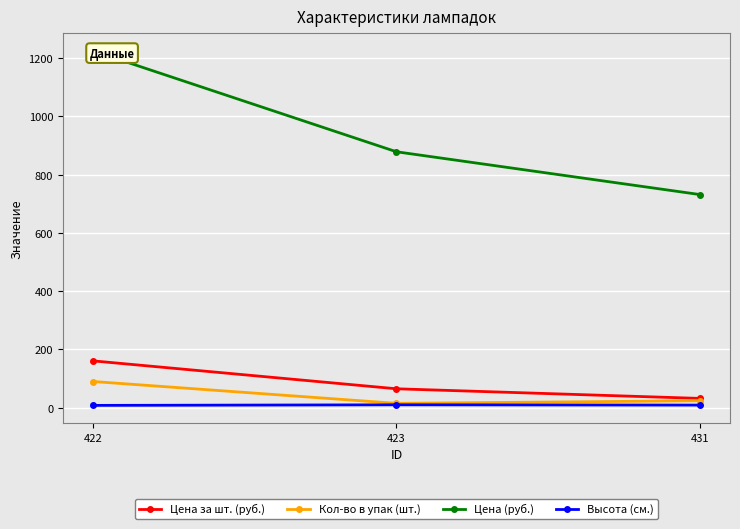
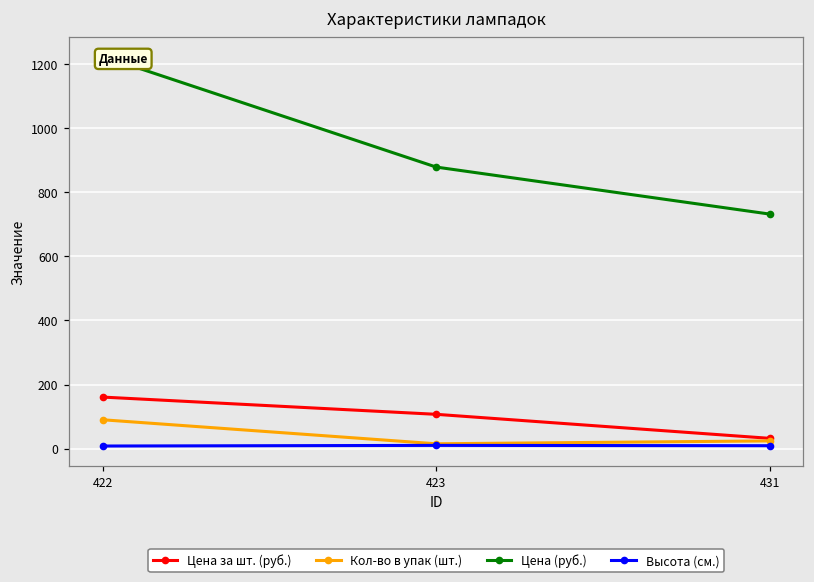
Цена за шт. (руб.), 423: 70 -> 110
